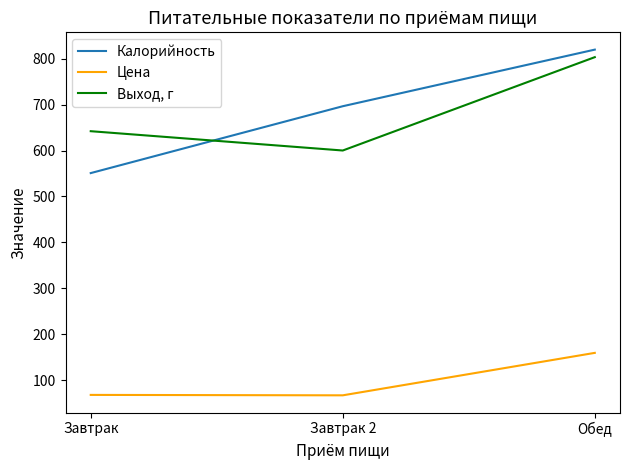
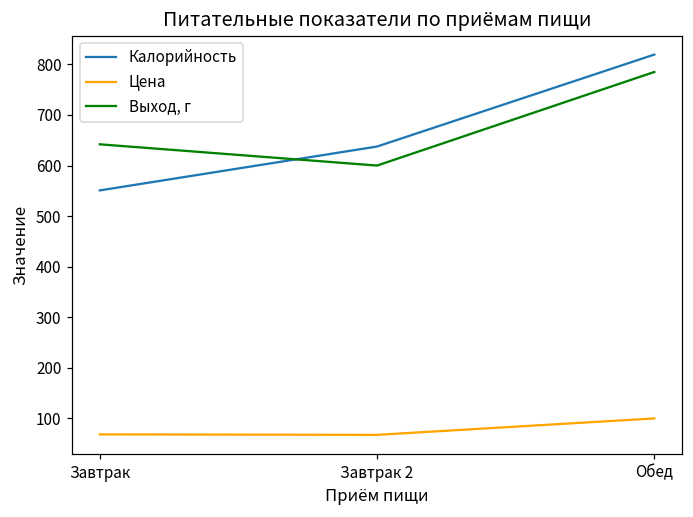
Калорийность, Завтрак 2: 700 -> 640
Цена, Обед: 160 -> 100
Выход, г, Обед: 800 -> 790
